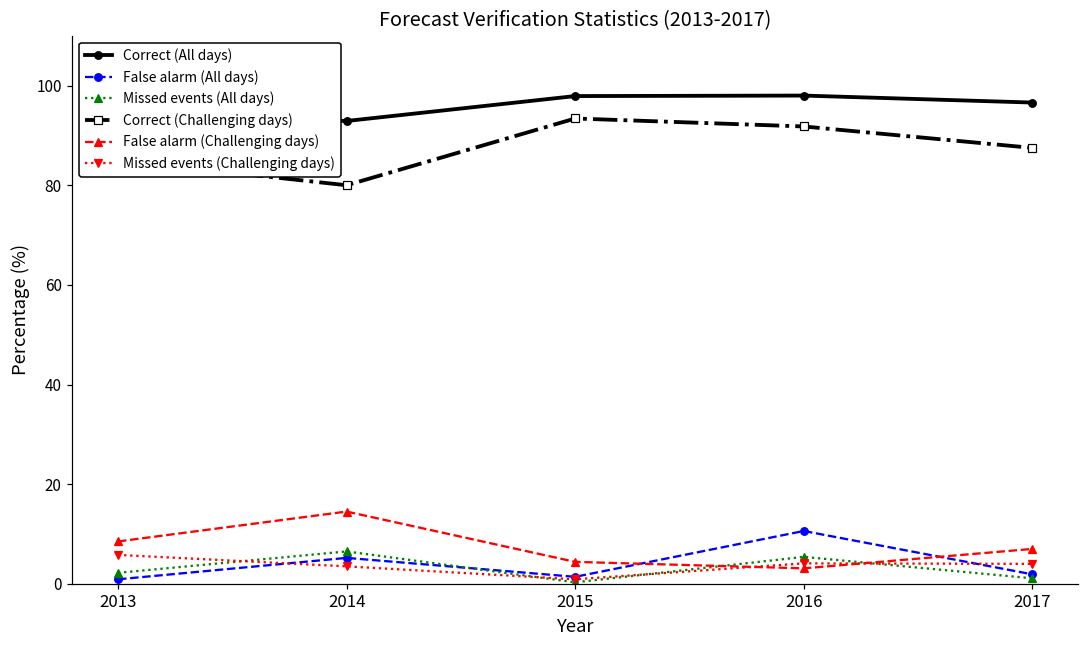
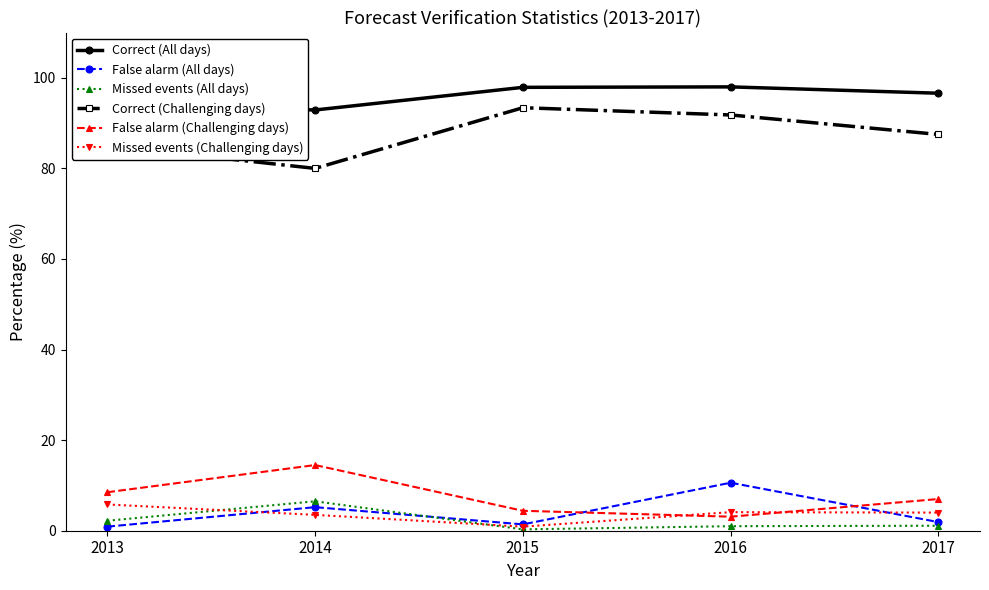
Missed events (All days), 2016: 5 -> 1
